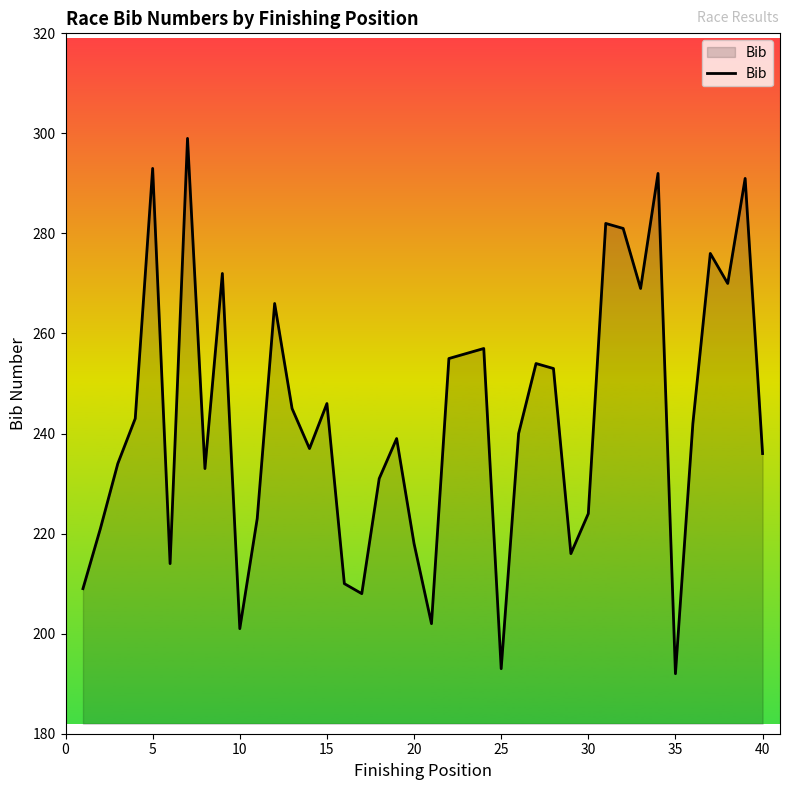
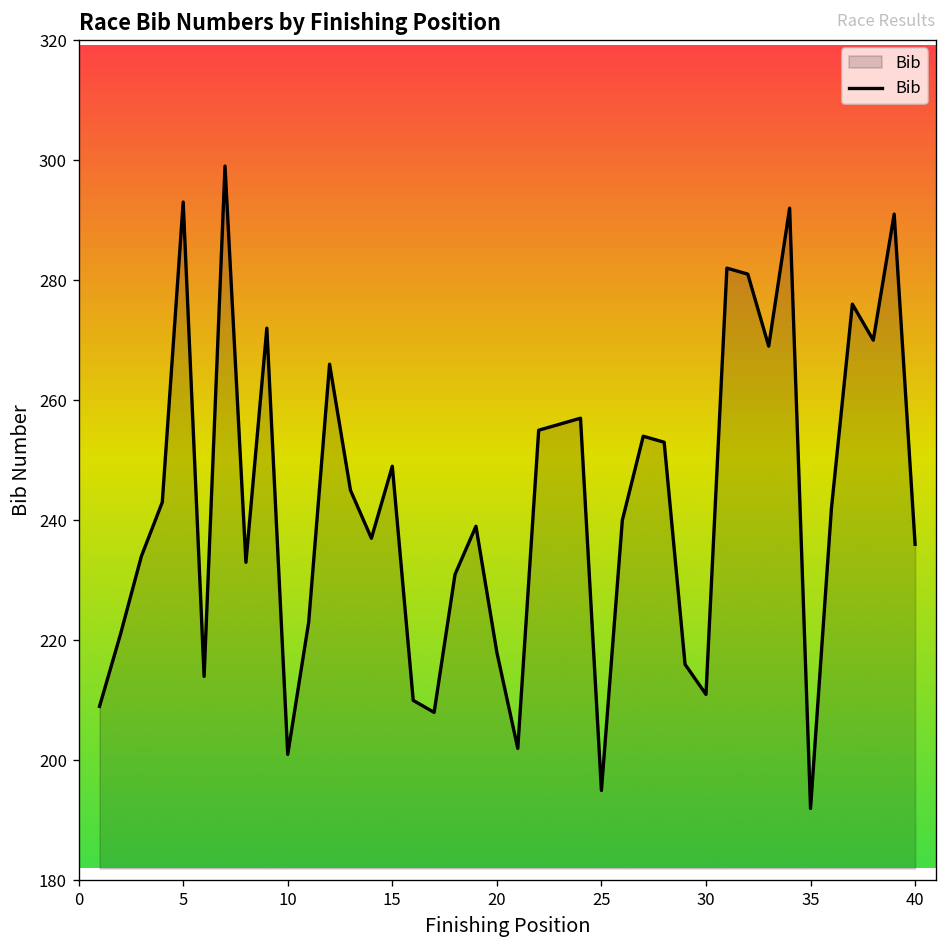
15: 246 -> 249
25: 193 -> 195
30: 224 -> 211
